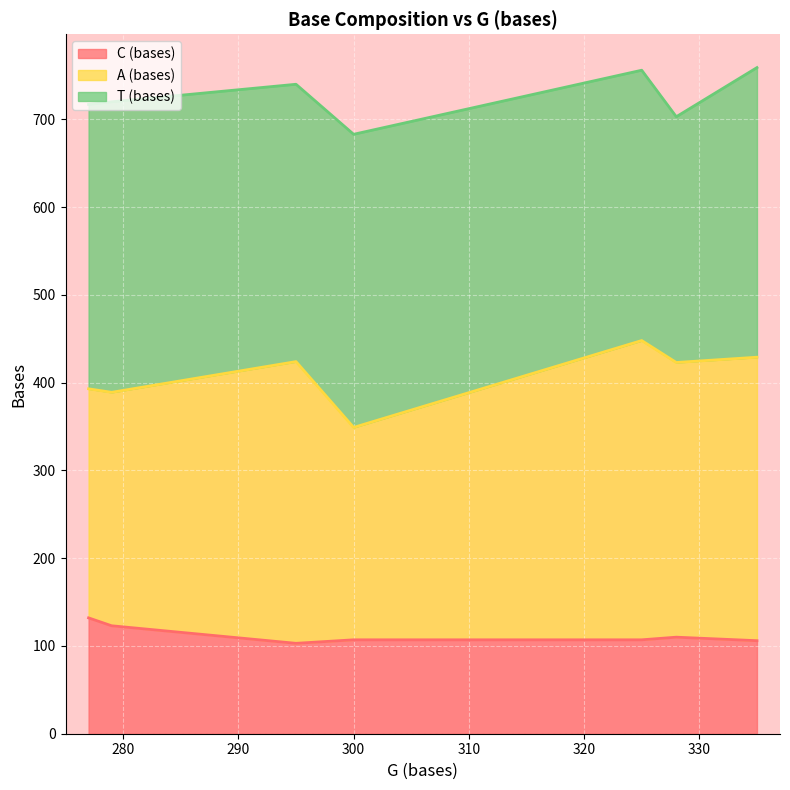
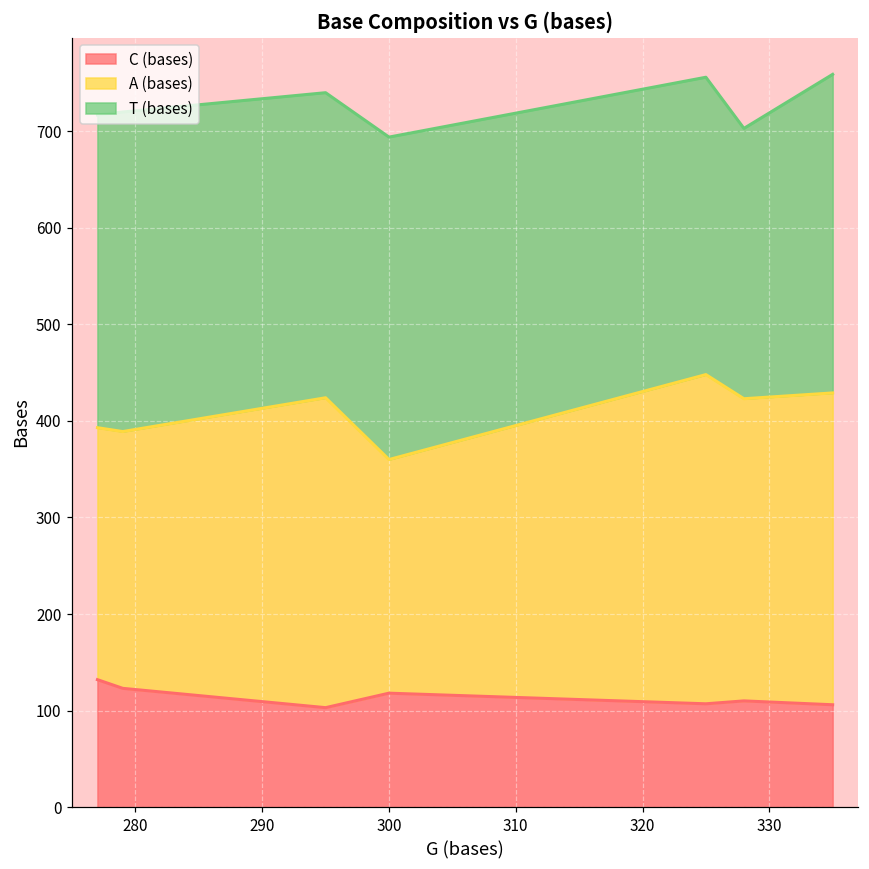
C (bases), 300: 110 -> 120
